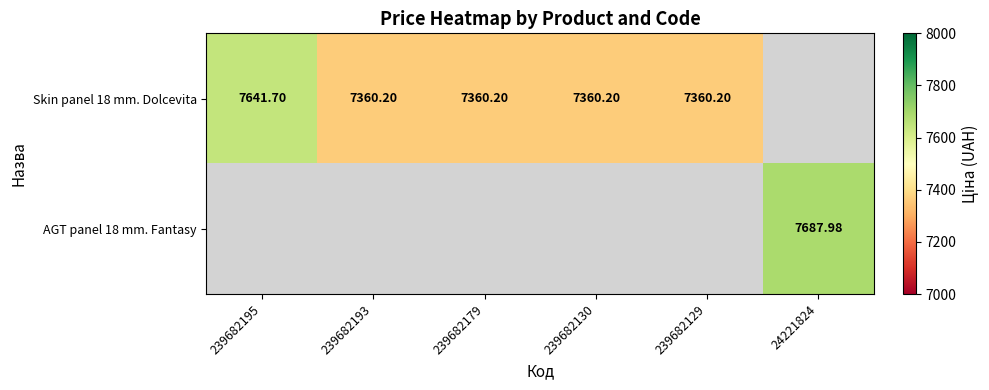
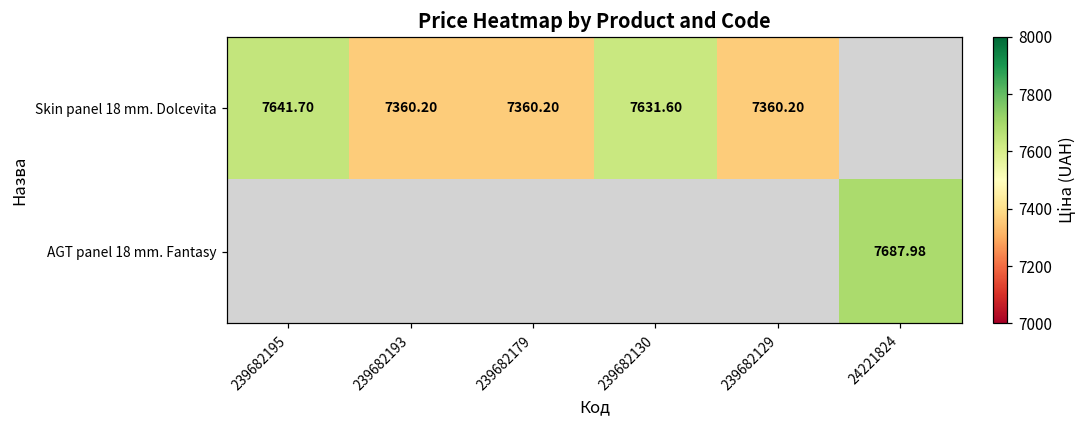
Skin panel 18 mm. Dolcevita, 239682130: 7360.20 -> 7631.60
